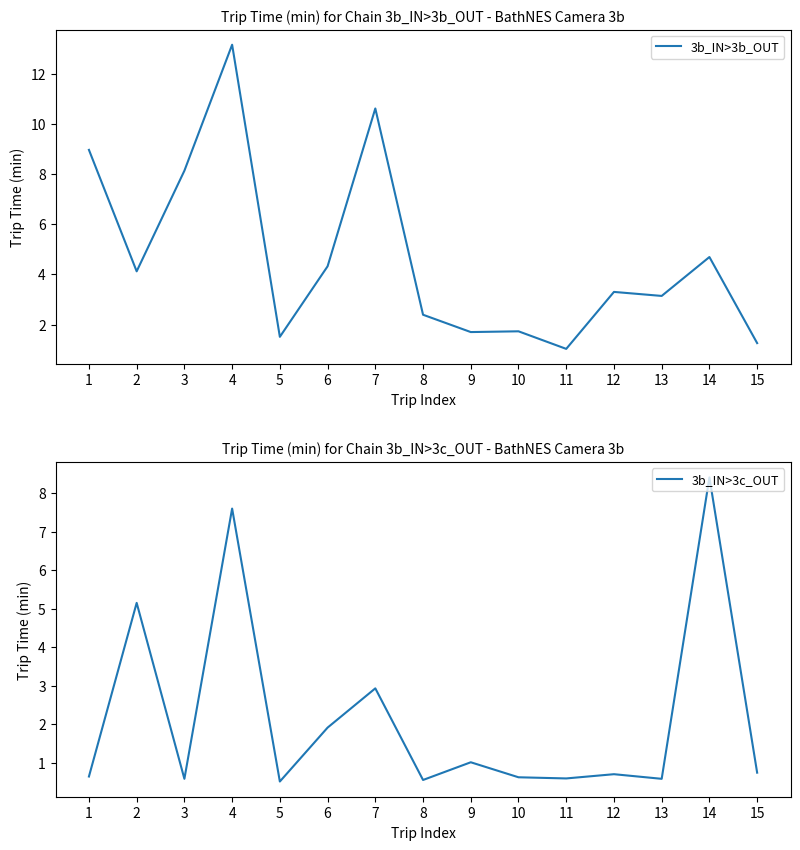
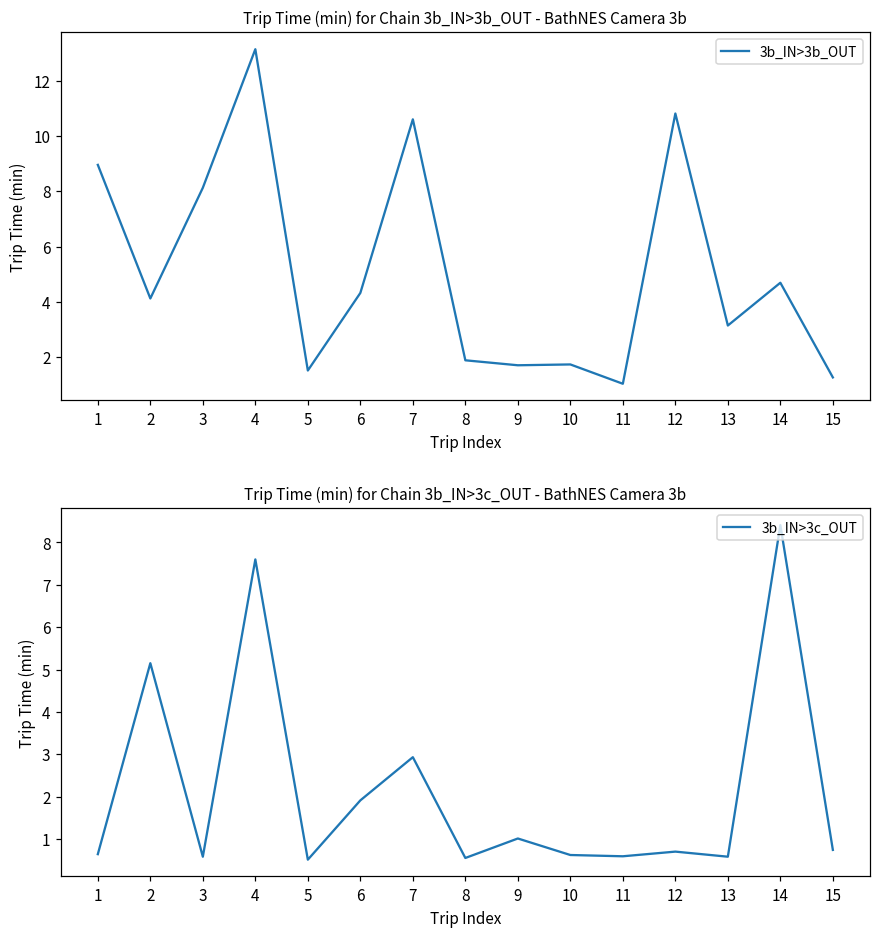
Trip Time (min) for Chain 3b_IN>3b_OUT - BathNES Camera 3b, 8: 2.4 -> 1.9
Trip Time (min) for Chain 3b_IN>3b_OUT - BathNES Camera 3b, 12: 3.3 -> 10.8
